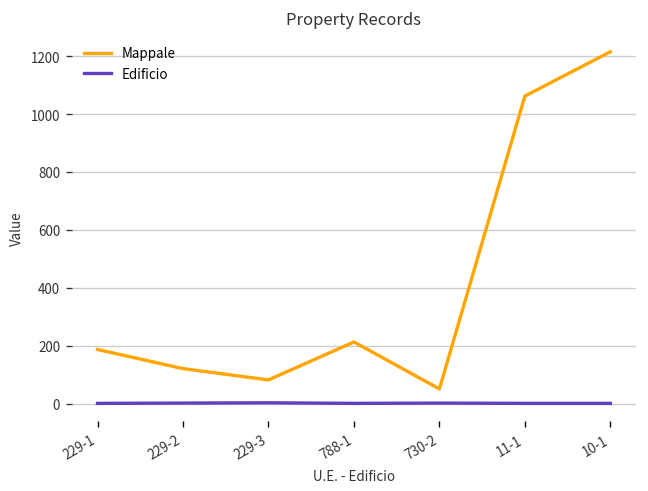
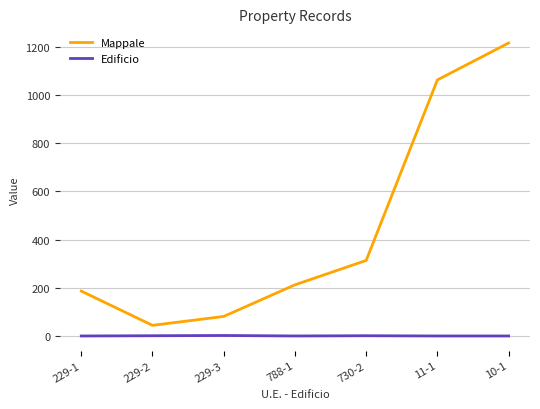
Mappale, 229-2: 120 -> 50
Mappale, 730-2: 50 -> 310
